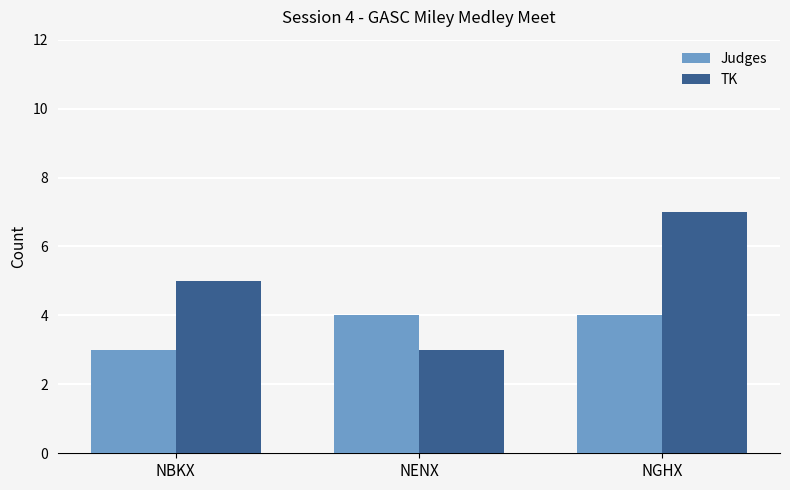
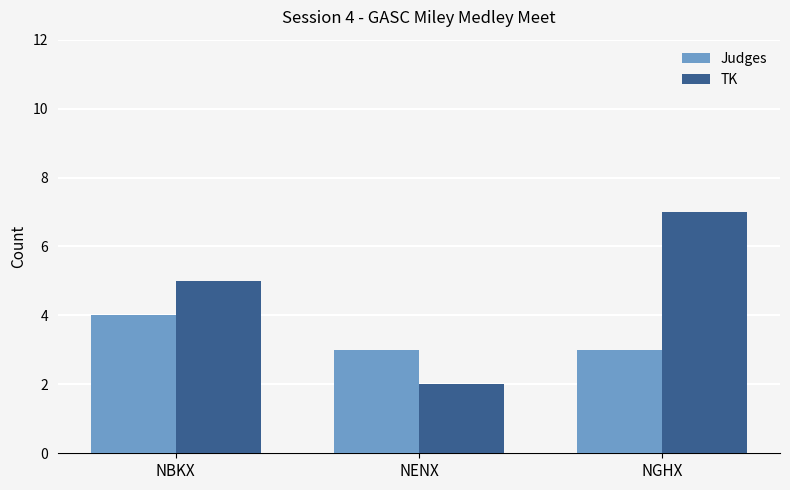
Judges, NBKX: 3 -> 4
Judges, NENX: 4 -> 3
TK, NENX: 3 -> 2
Judges, NGHX: 4 -> 3
